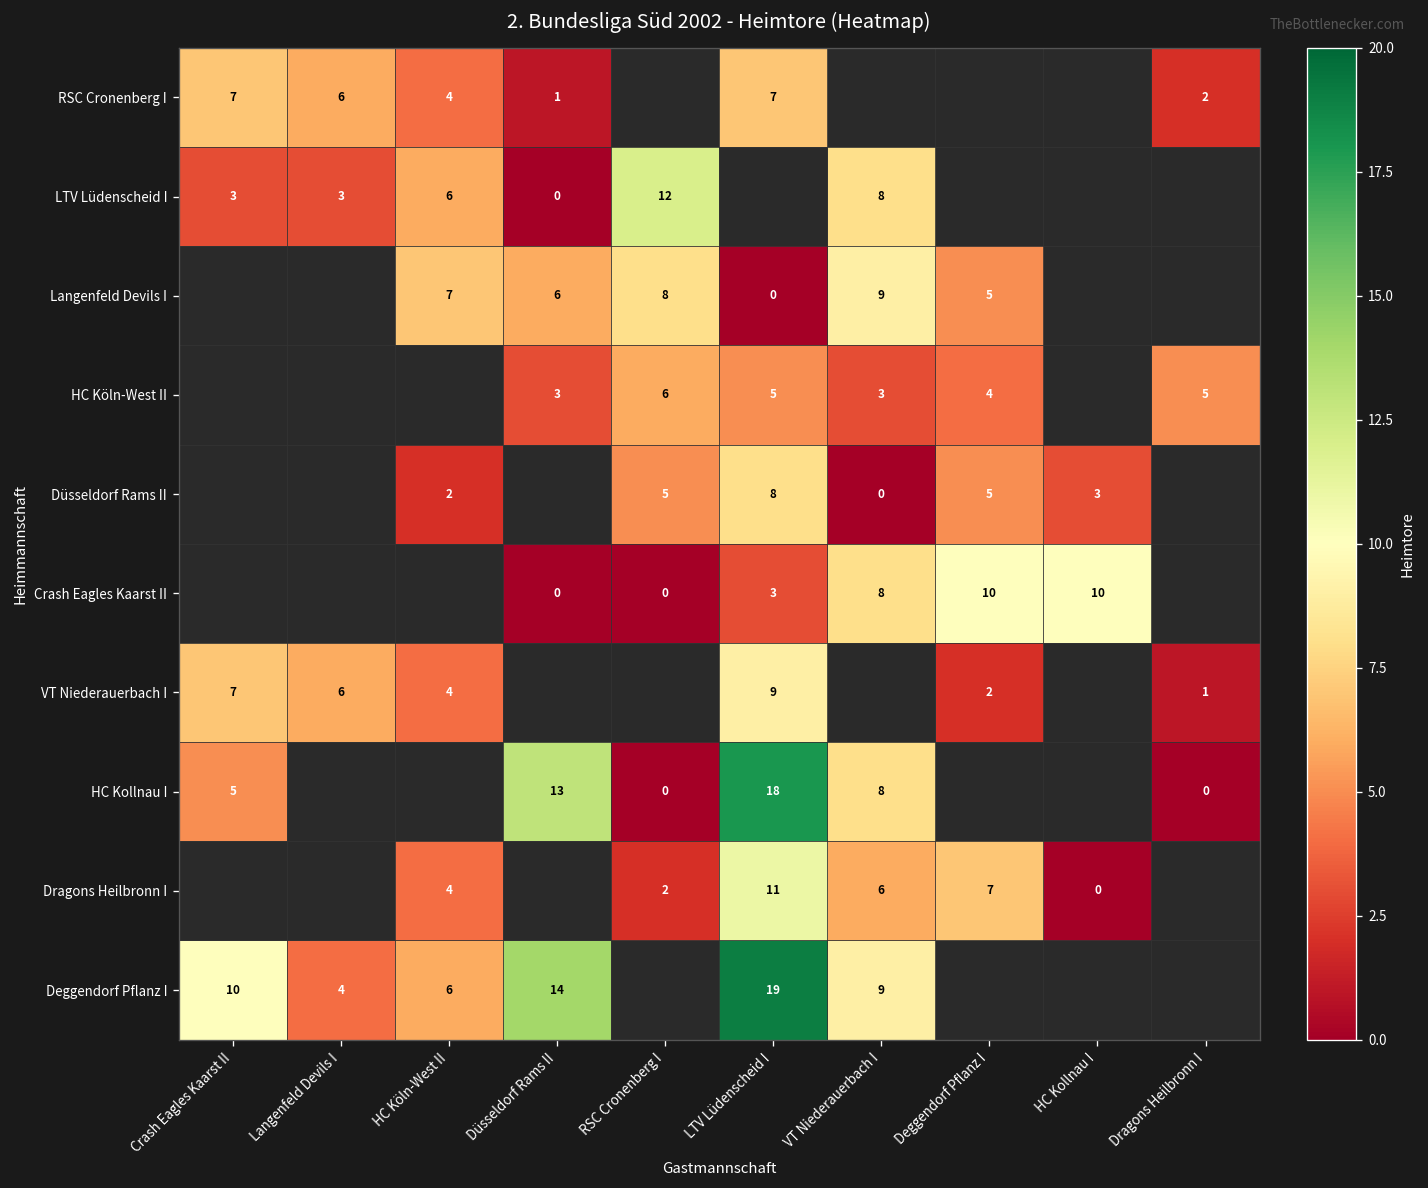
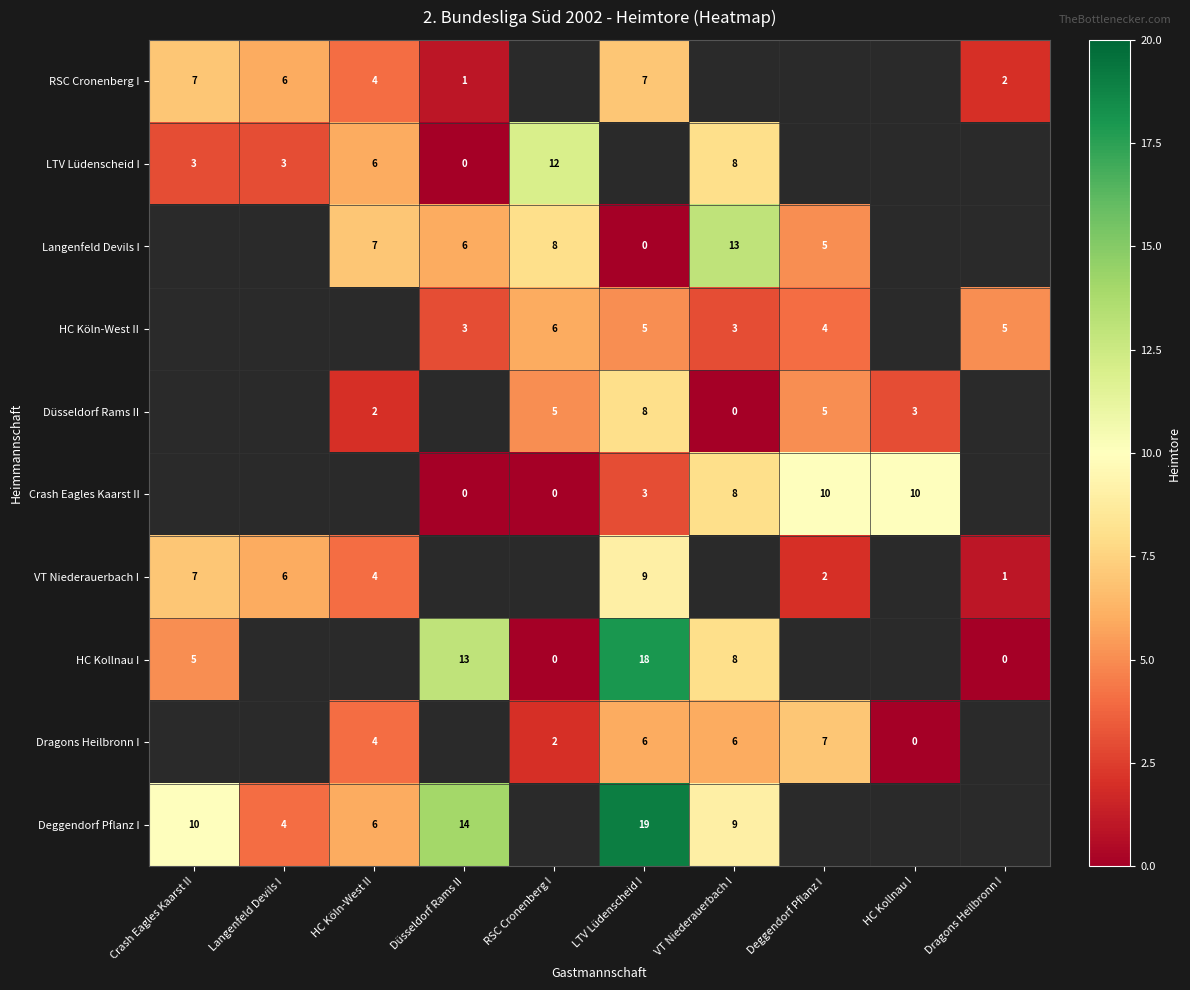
Langenfeld Devils I, VT Niederauerbach I: 9 -> 13
Dragons Heilbronn I, LTV Lüdenscheid I: 11 -> 6
